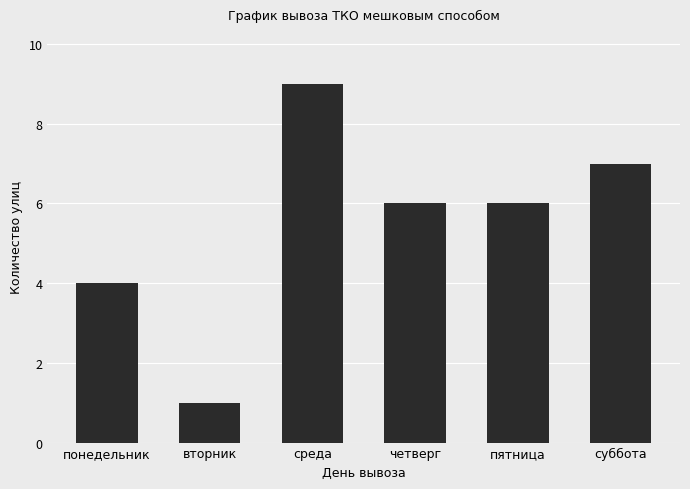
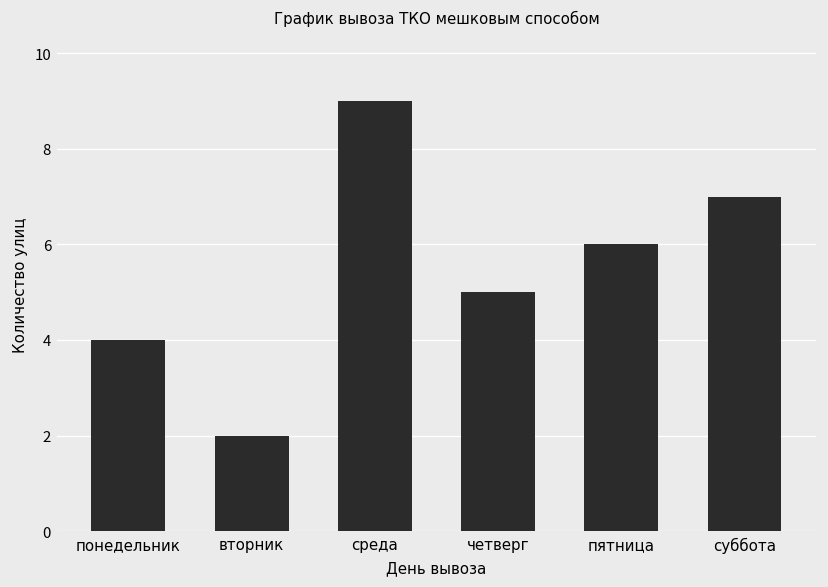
вторник: 1 -> 2
четверг: 6 -> 5
